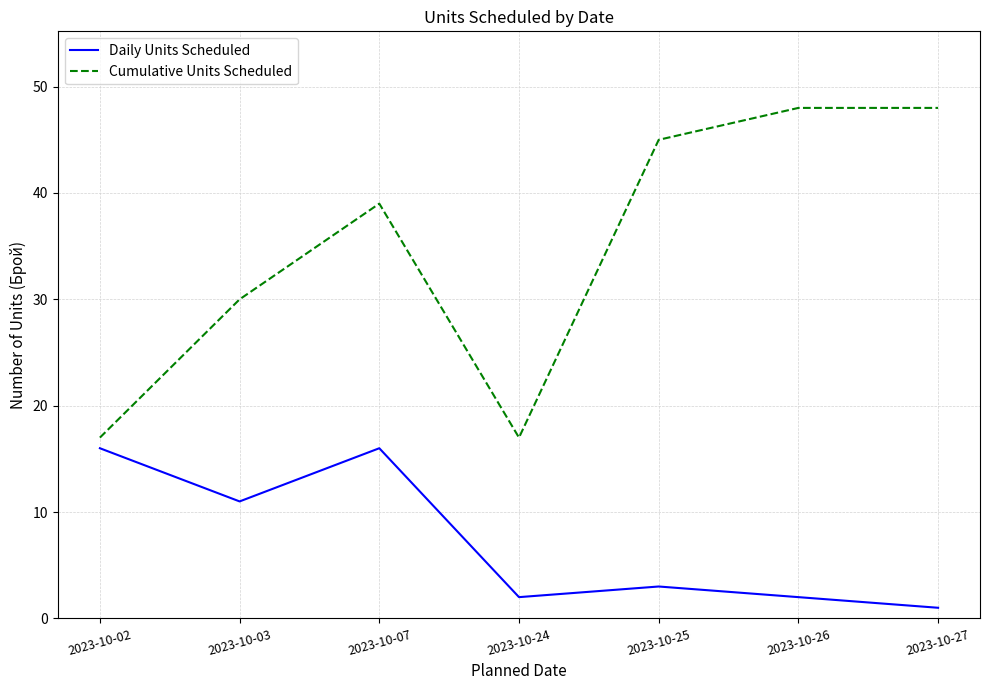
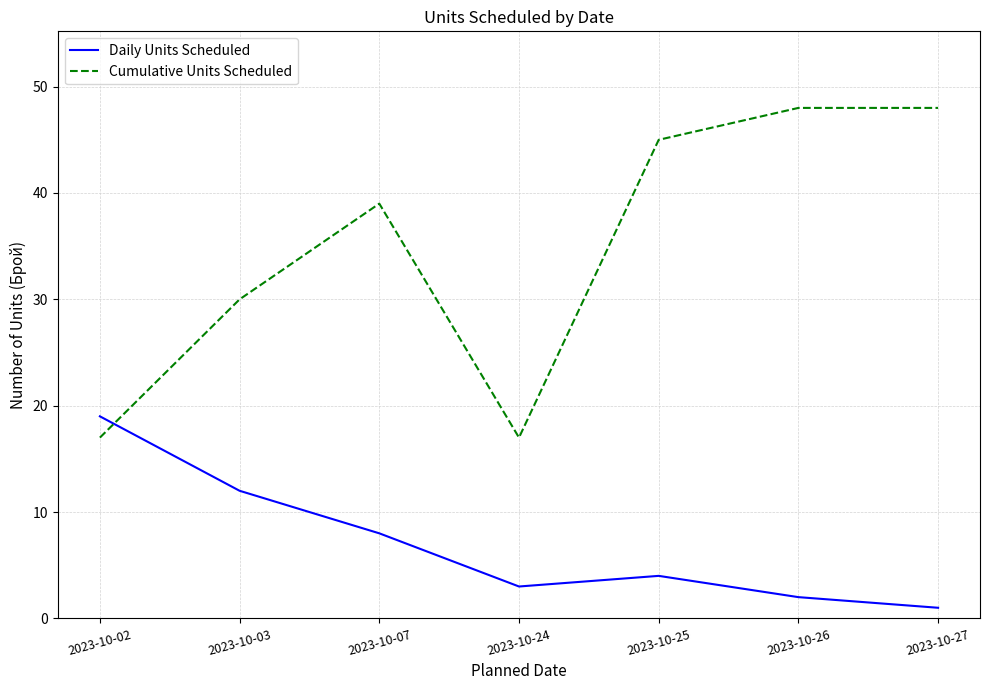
Daily Units Scheduled, 2023-10-02: 16 -> 19
Daily Units Scheduled, 2023-10-03: 11 -> 12
Daily Units Scheduled, 2023-10-07: 16 -> 8
Daily Units Scheduled, 2023-10-24: 2 -> 3
Daily Units Scheduled, 2023-10-25: 3 -> 4
